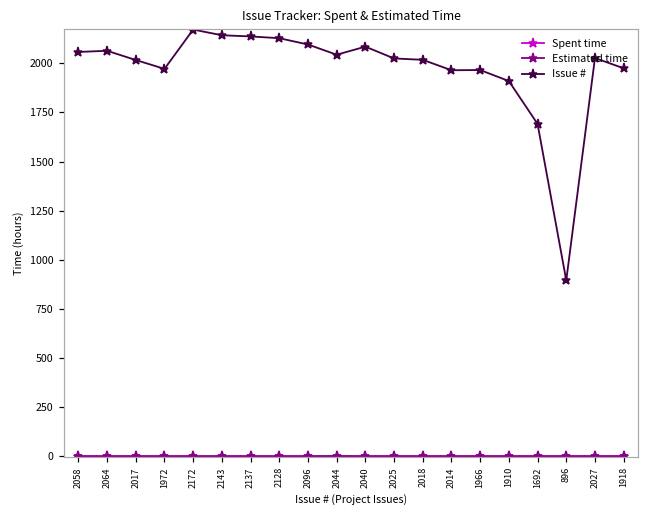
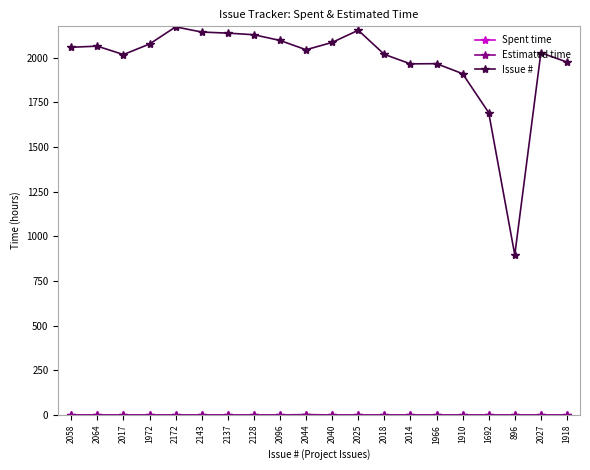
Issue #, 1972: 1970 -> 2080
Issue #, 2025: 2030 -> 2150
